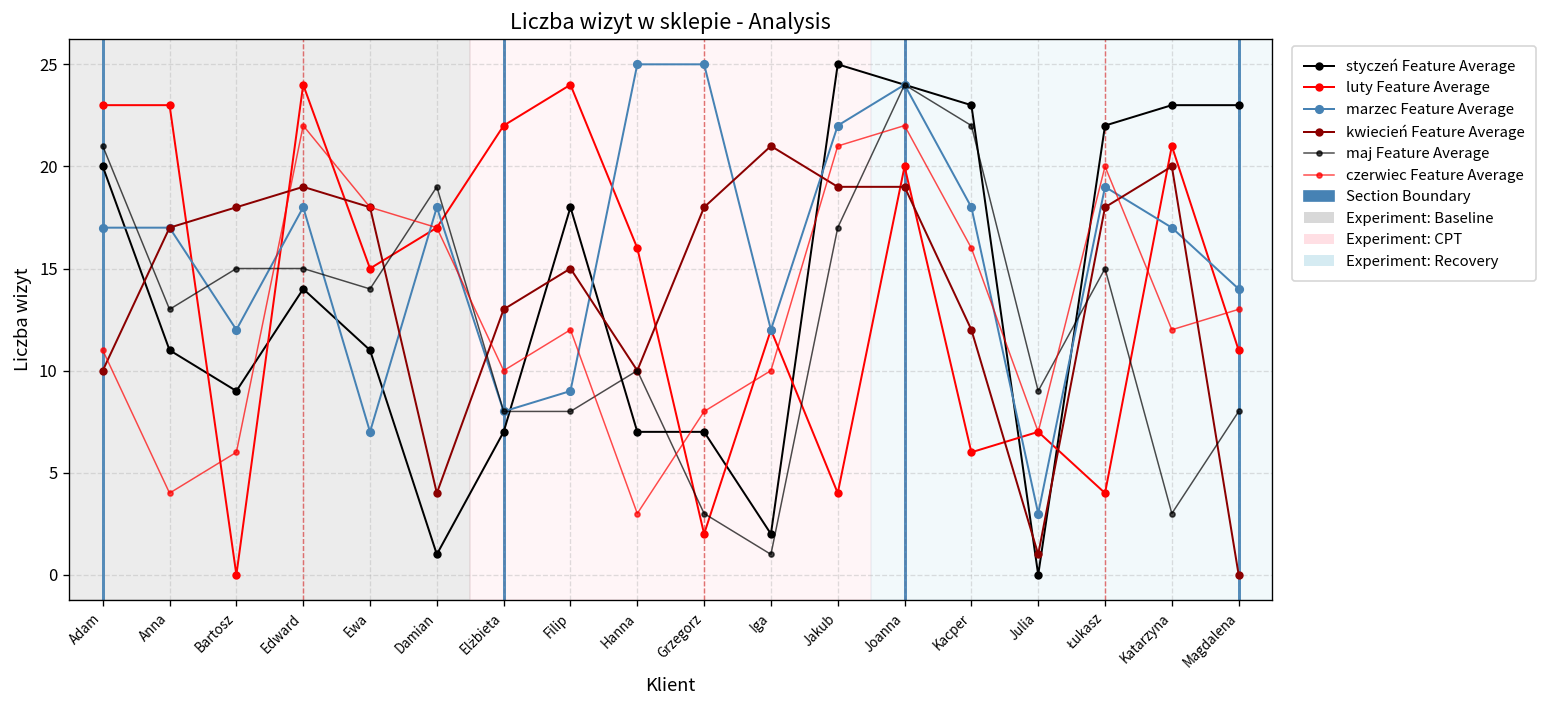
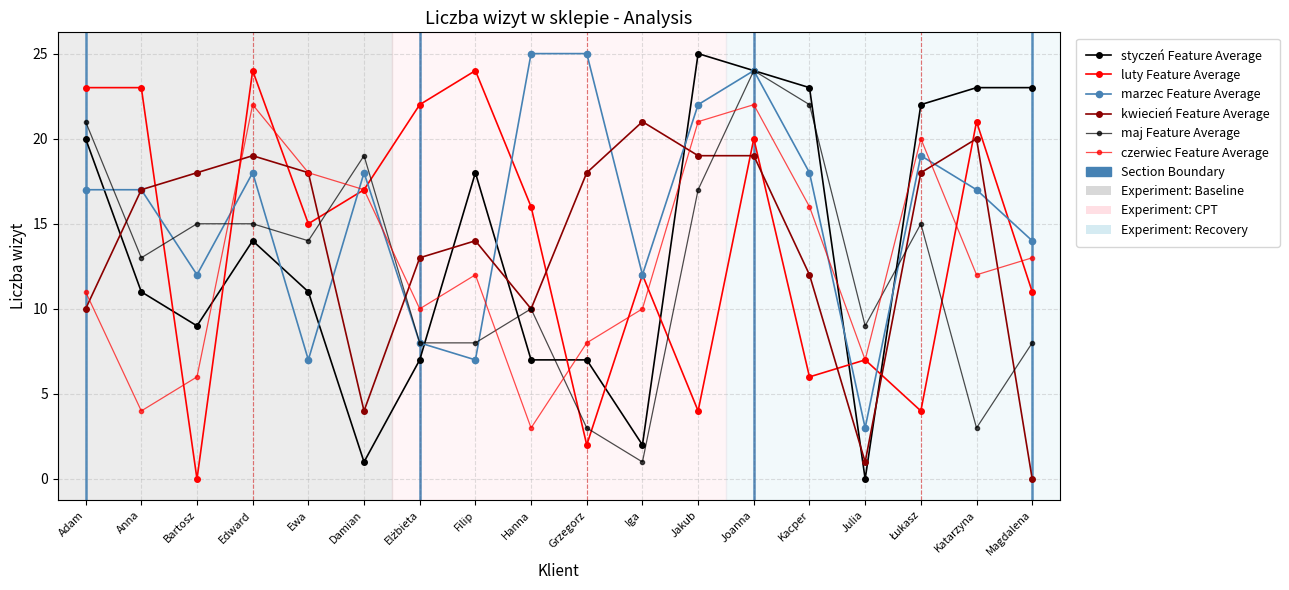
marzec Feature Average, Filip: 9 -> 7
kwiecień Feature Average, Filip: 15 -> 14
